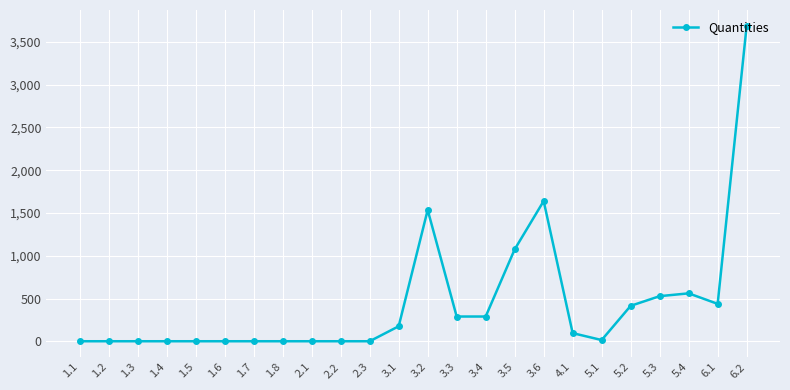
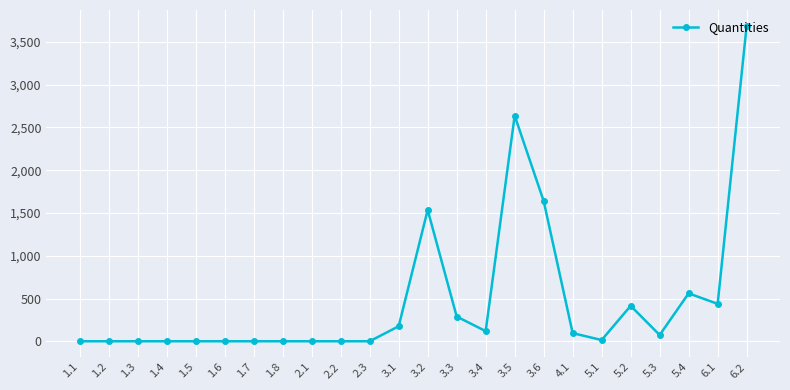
3.4: 300 -> 100
3.5: 1,100 -> 2,600
5.3: 500 -> 100
